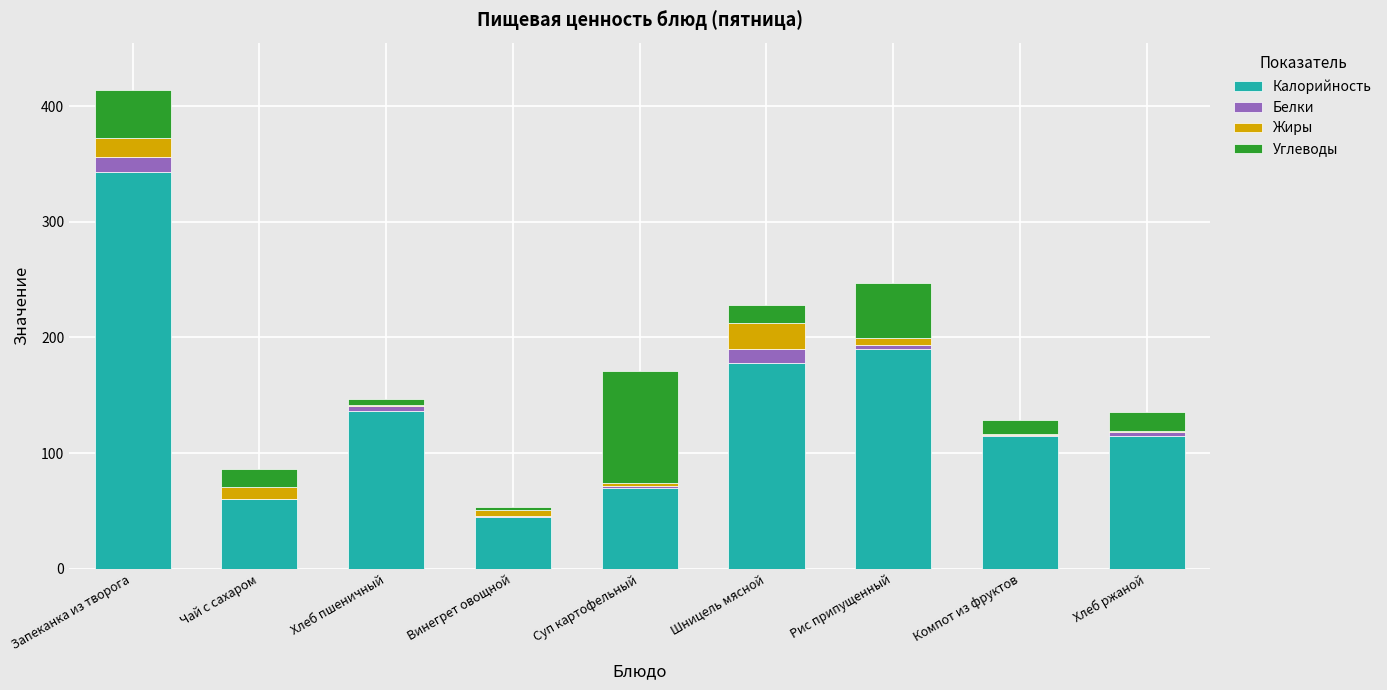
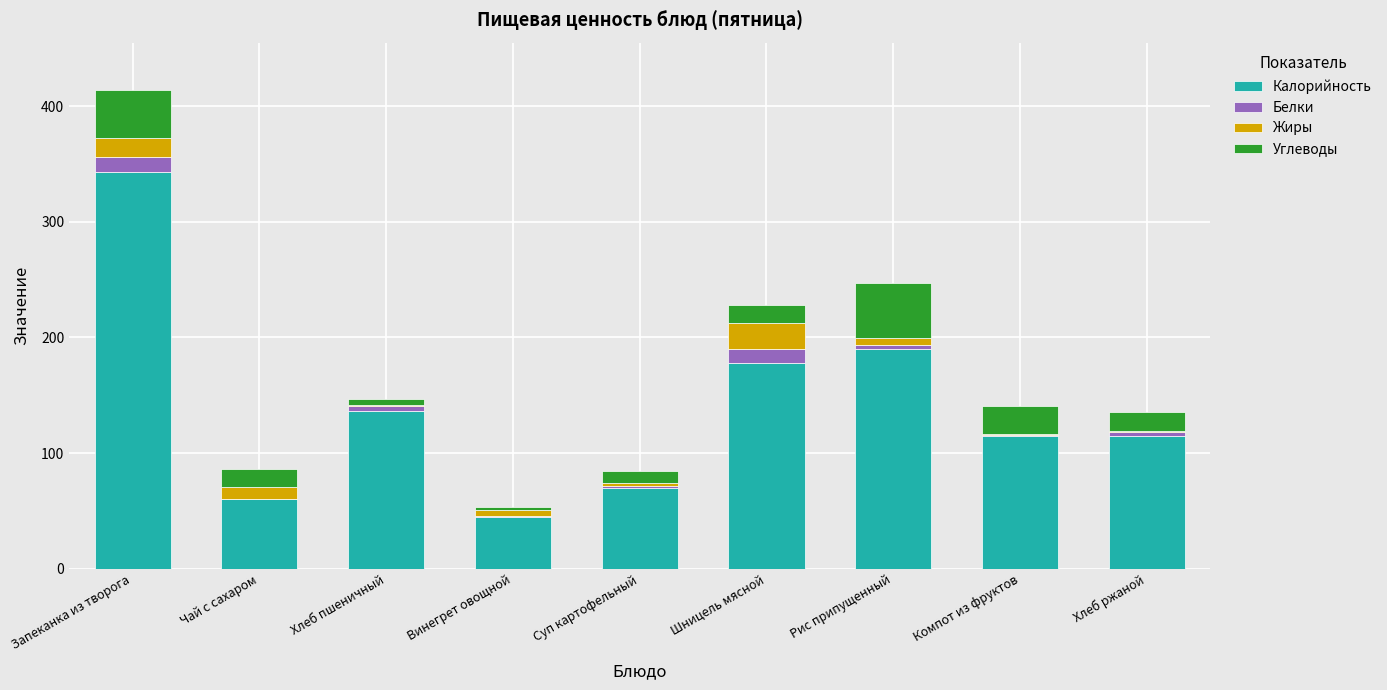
Углеводы, Суп картофельный: 96 -> 10
Углеводы, Компот из фруктов: 12 -> 25
